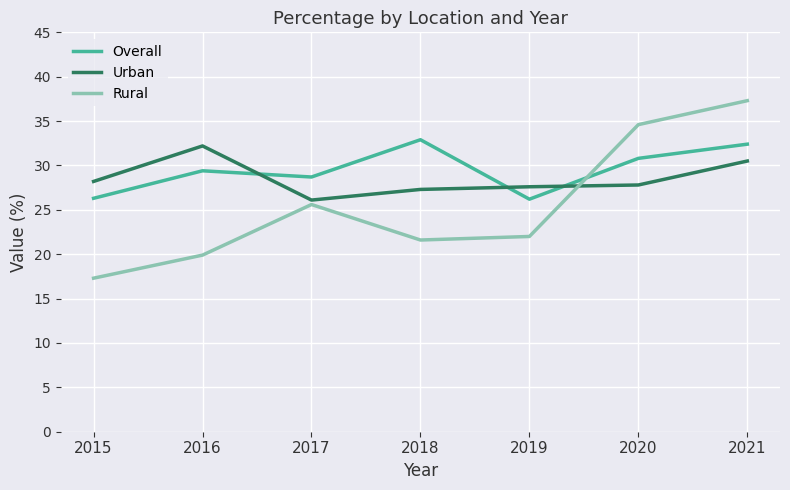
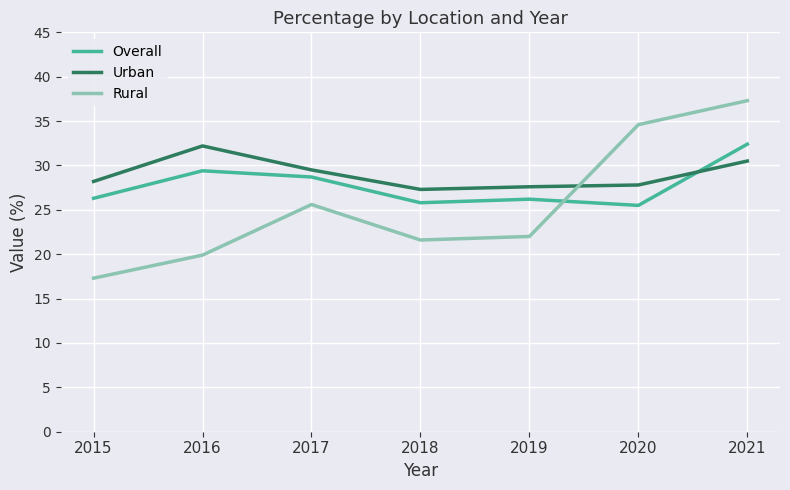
Urban, 2017: 26 -> 30
Overall, 2018: 33 -> 26
Overall, 2020: 31 -> 26
